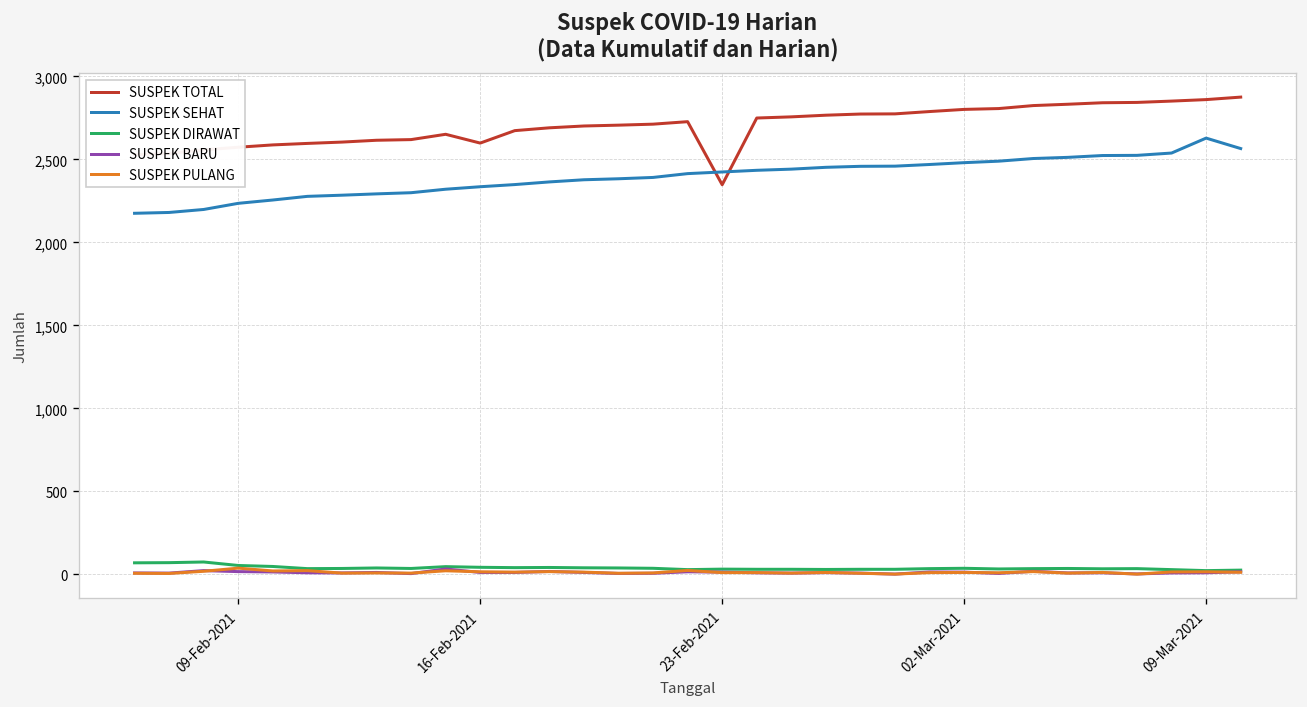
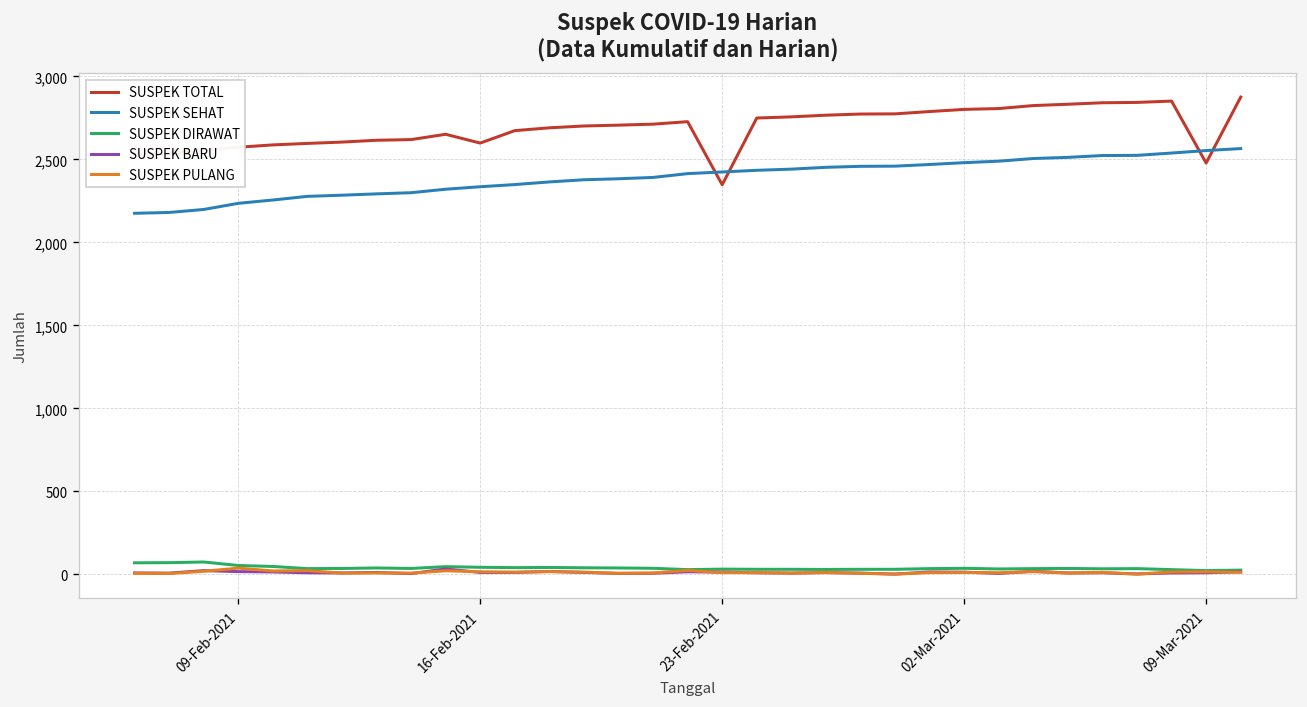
SUSPEK TOTAL, 09-Mar-2021: 2,860 -> 2,480
SUSPEK SEHAT, 09-Mar-2021: 2,630 -> 2,550
